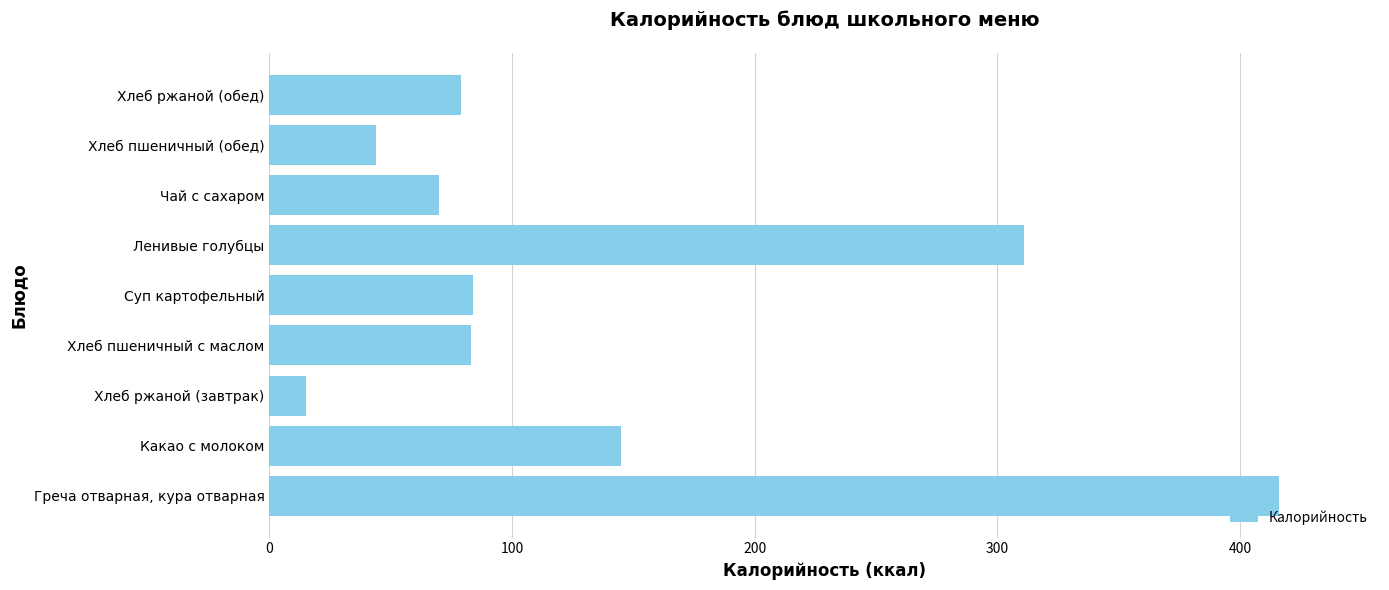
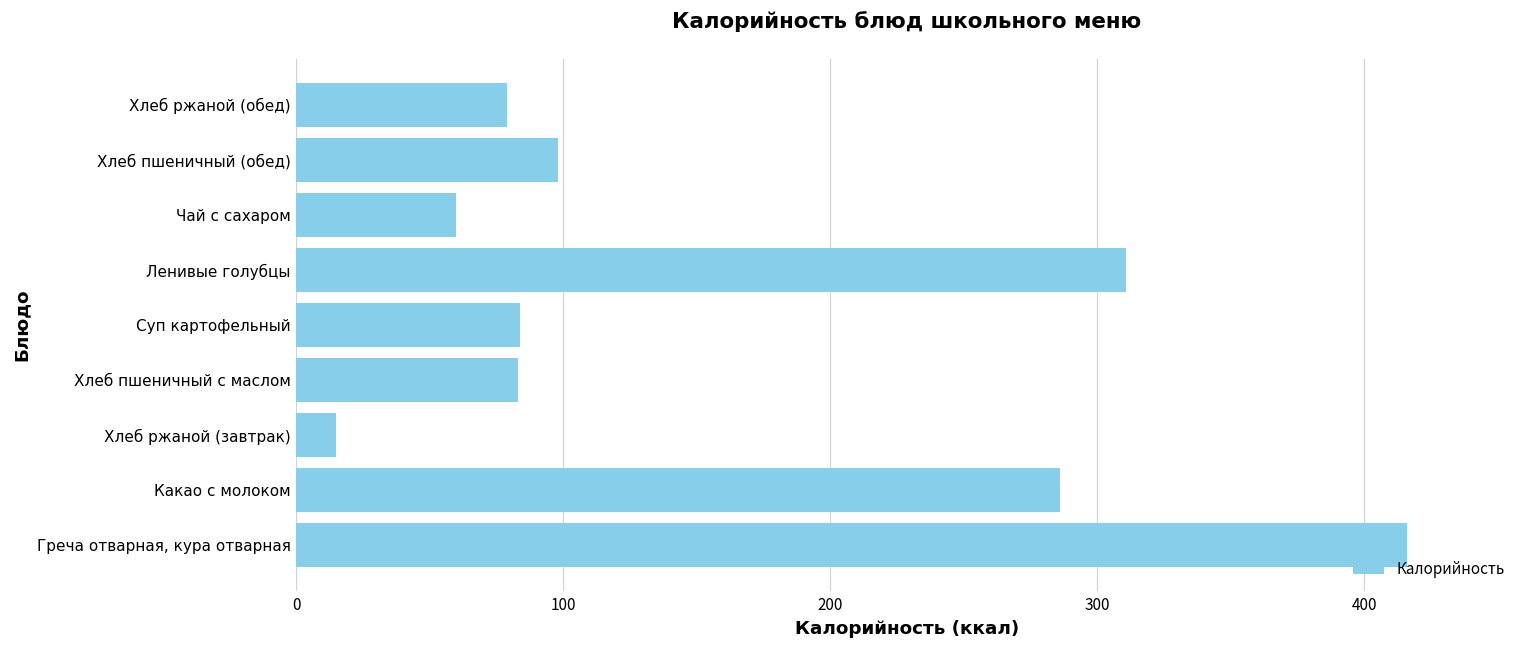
Хлеб пшеничный (обед): 44 -> 98
Чай с сахаром: 70 -> 60
Какао с молоком: 145 -> 286
